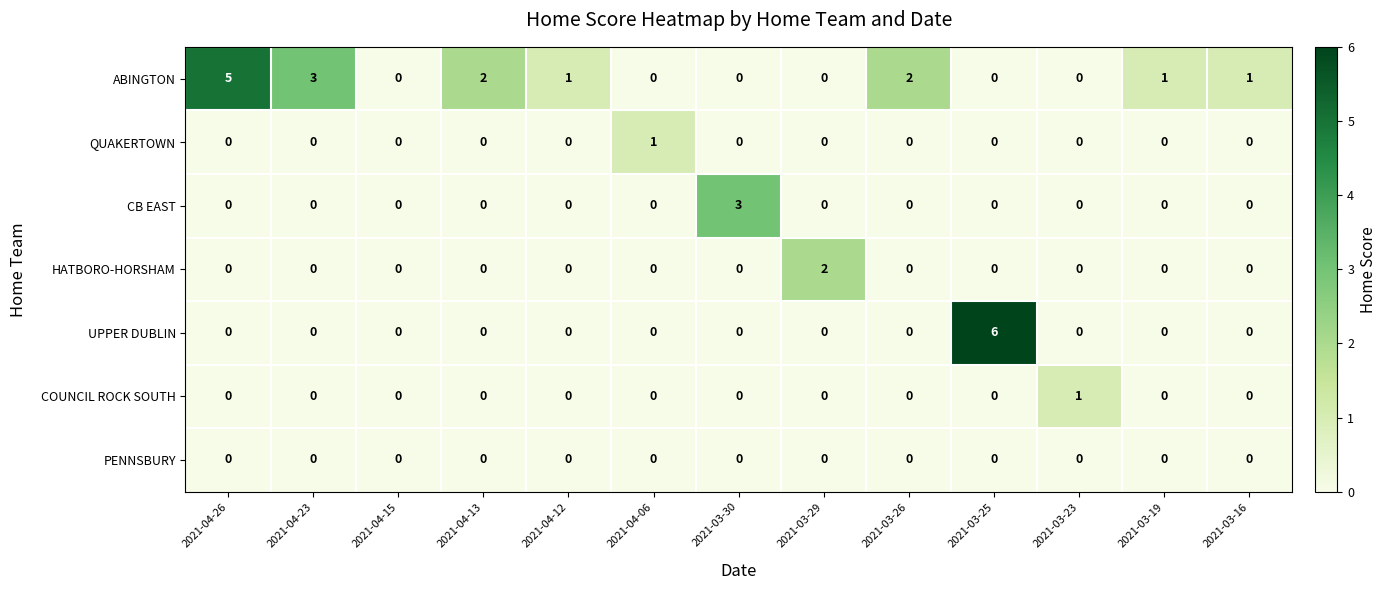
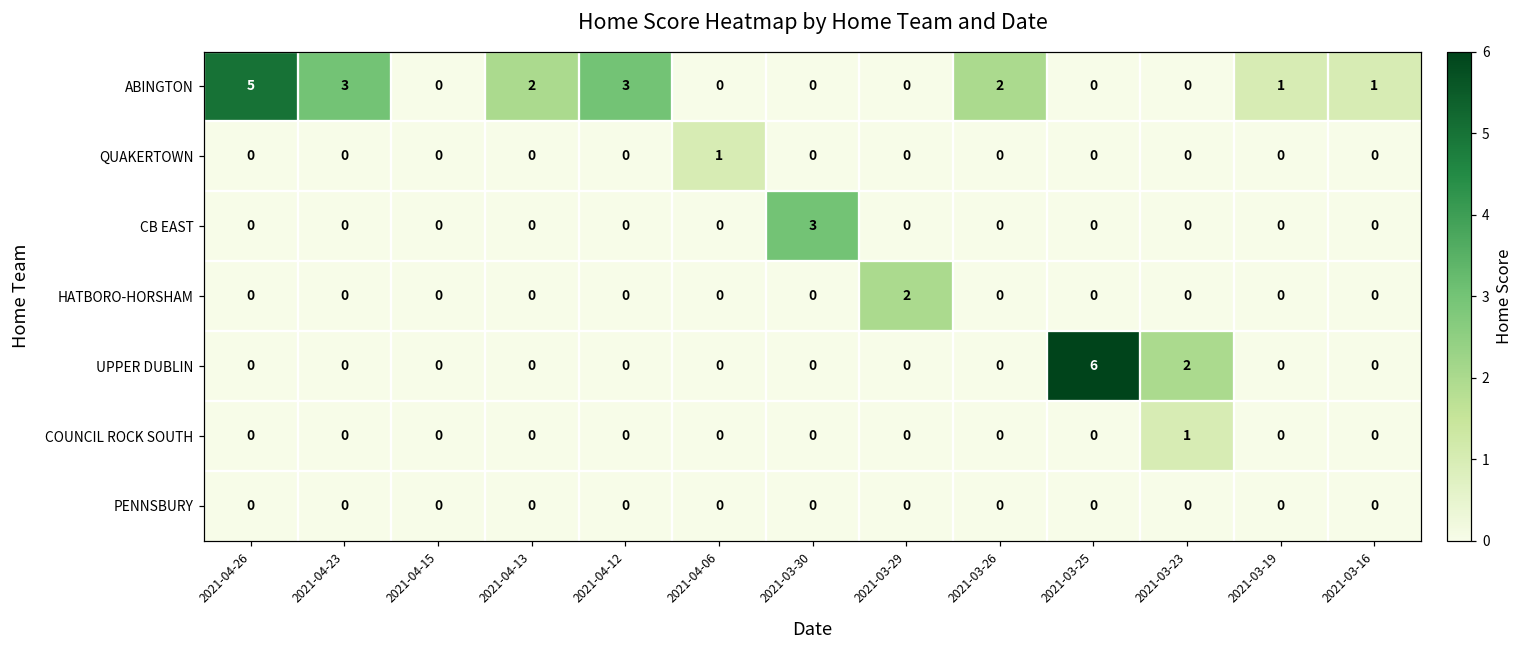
ABINGTON, 2021-04-12: 1 -> 3
UPPER DUBLIN, 2021-03-23: 0 -> 2
